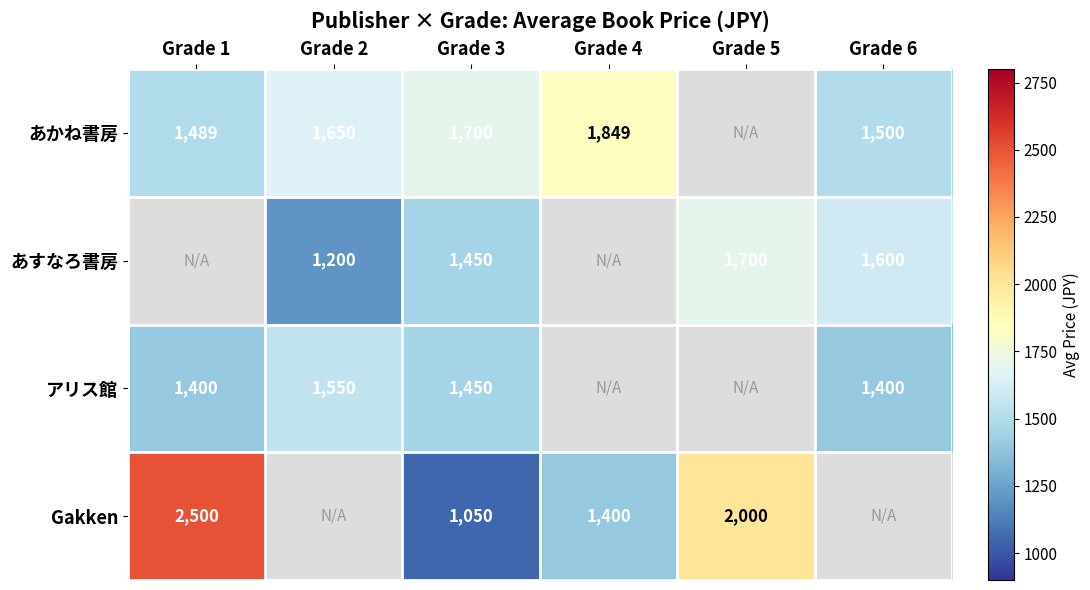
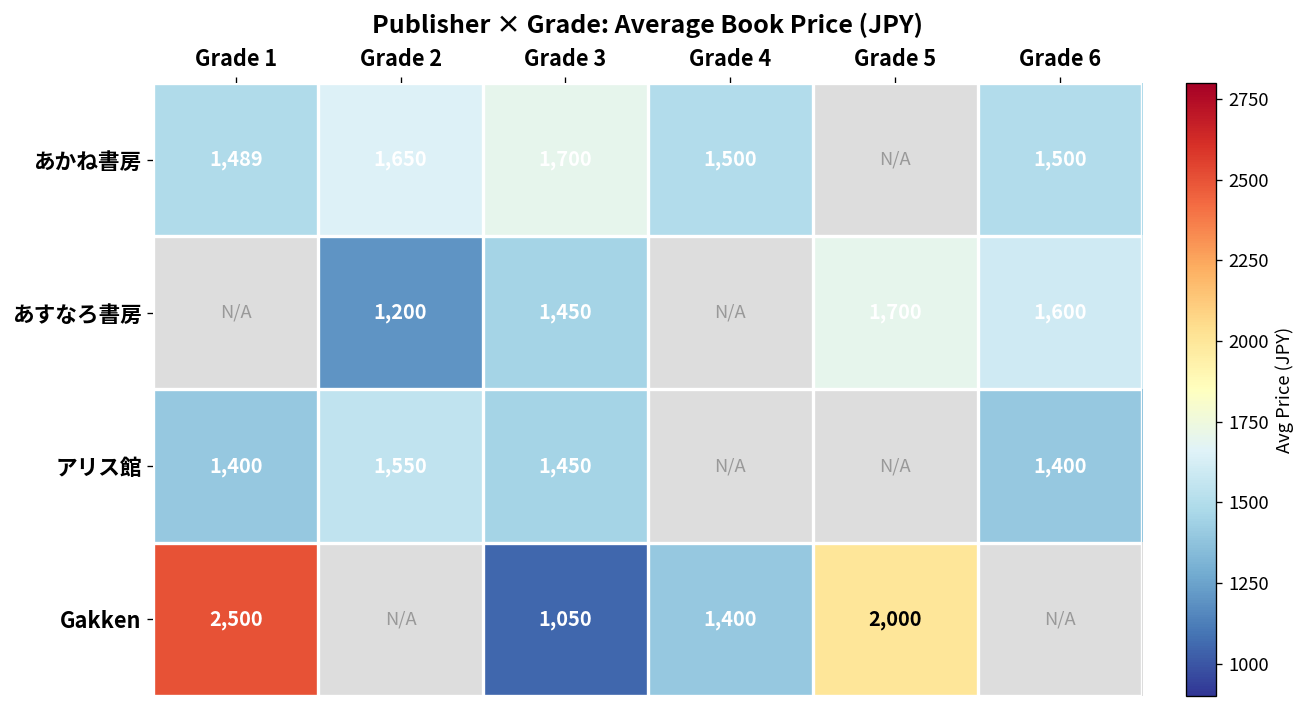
あかね書房, Grade 4: 1,849 -> 1,500
